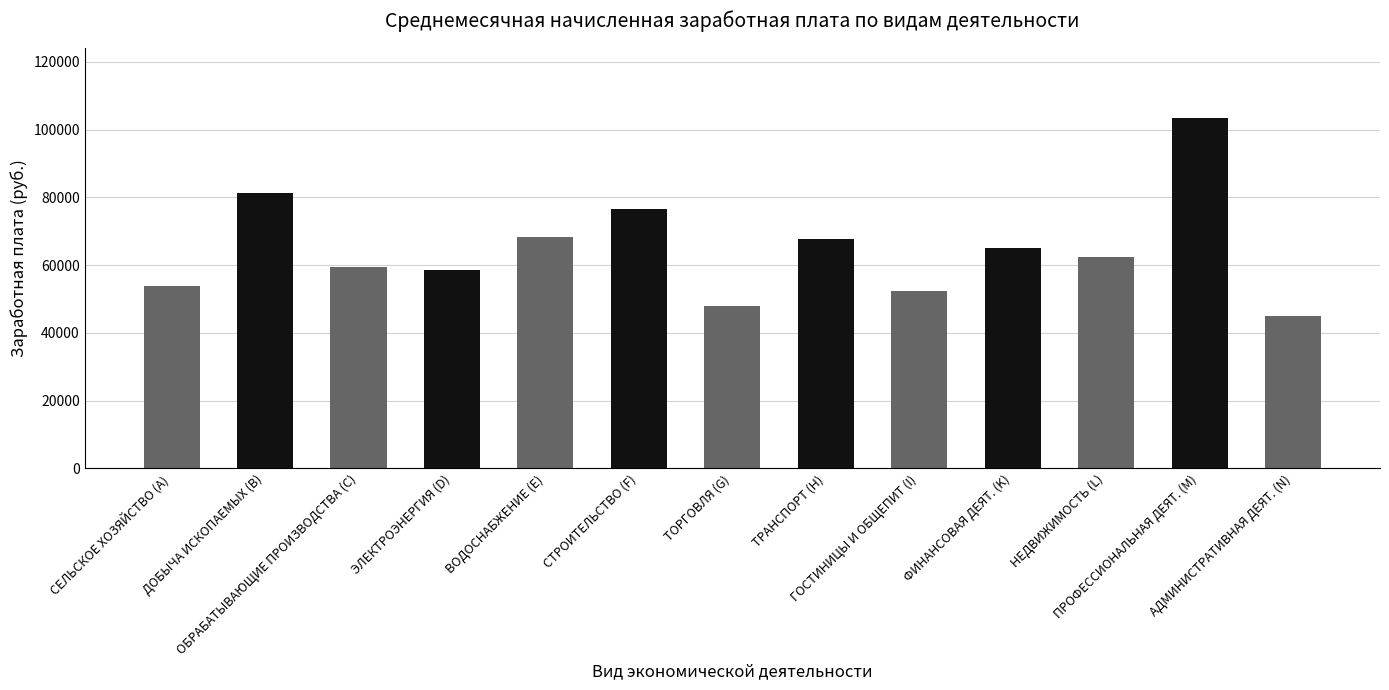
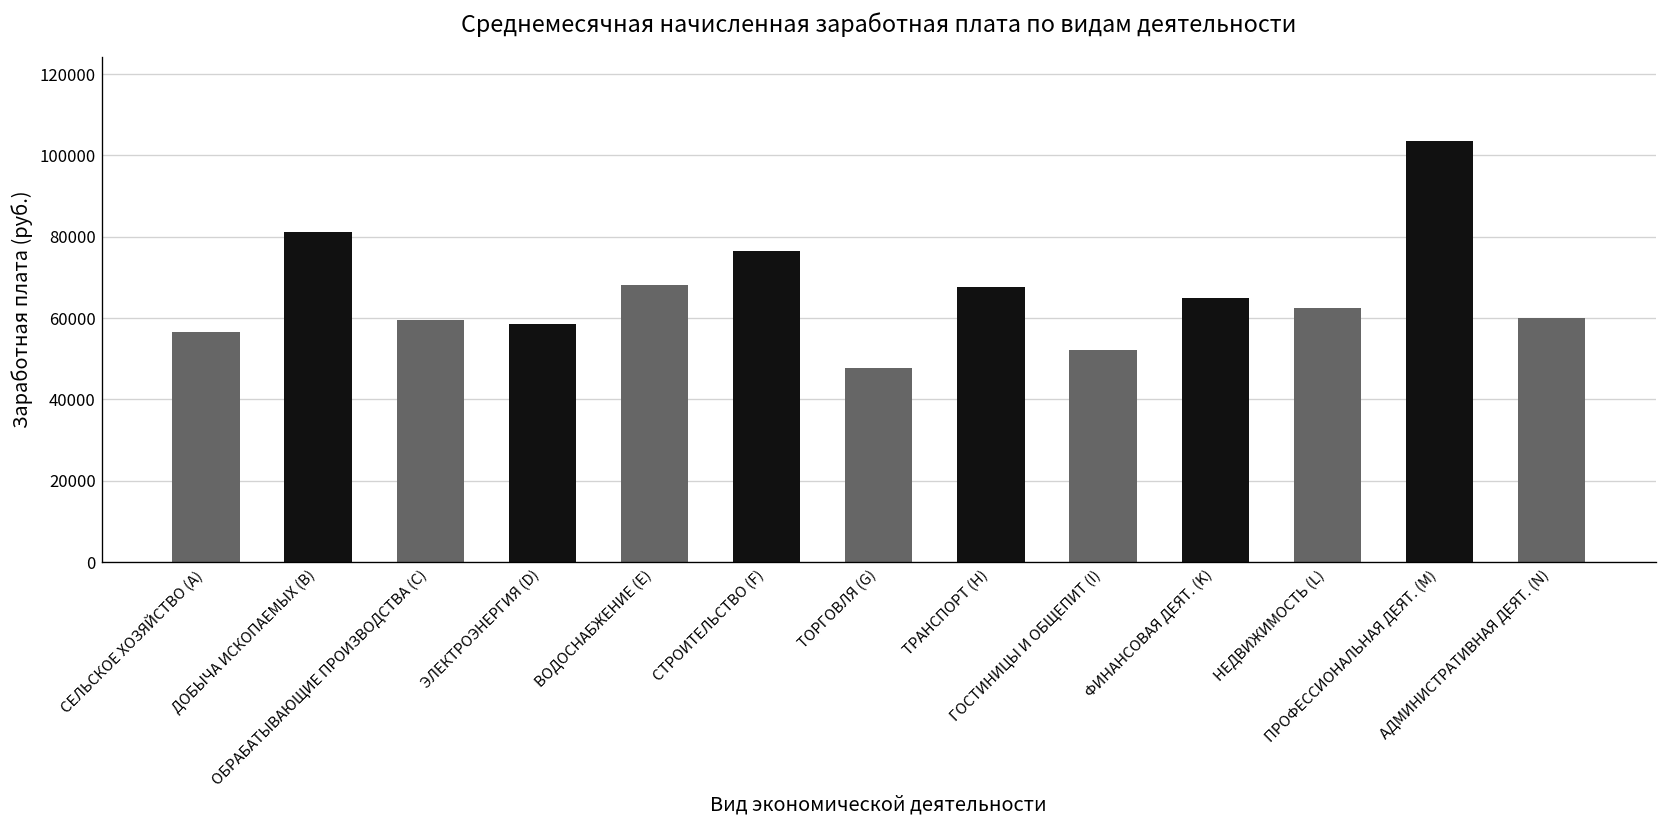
СЕЛЬСКОЕ ХОЗЯЙСТВО (A): 54000 -> 57000
АДМИНИСТРАТИВНАЯ ДЕЯТ. (N): 45000 -> 60000
